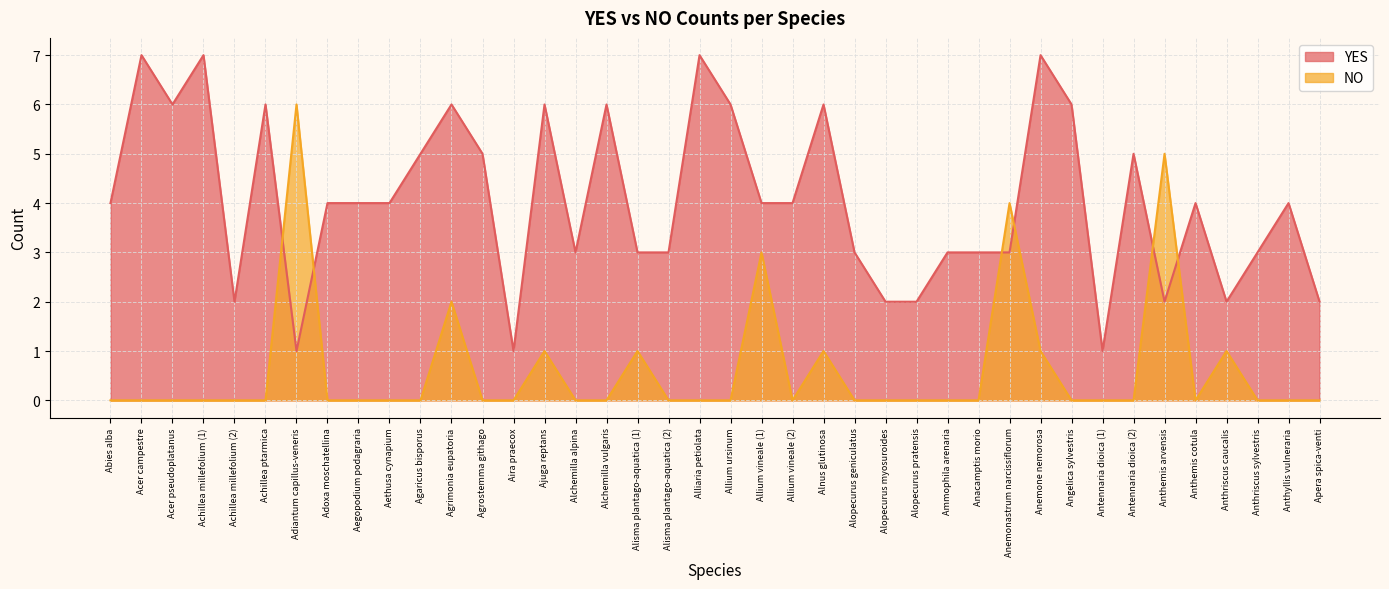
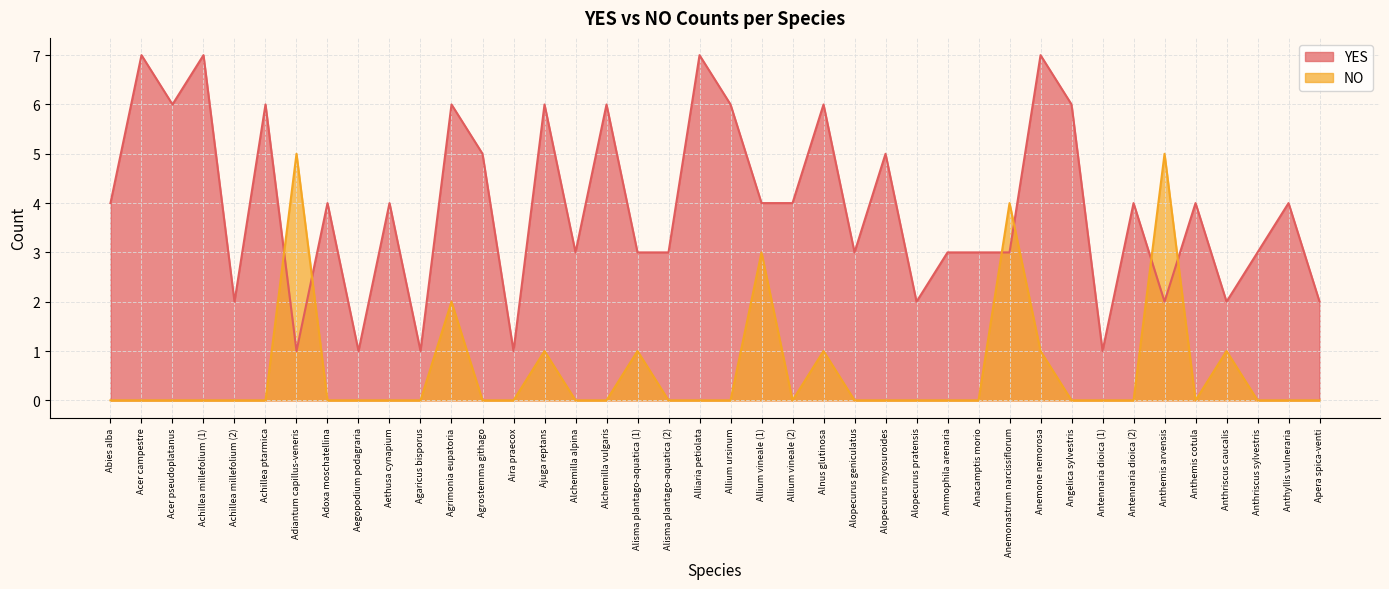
NO, Adiantum capillus-veneris: 6 -> 5
YES, Aegopodium podagraria: 4 -> 1
YES, Agaricus bisporus: 5 -> 1
YES, Alopecurus myosuroides: 2 -> 5
YES, Antennaria dioica (2): 5 -> 4
